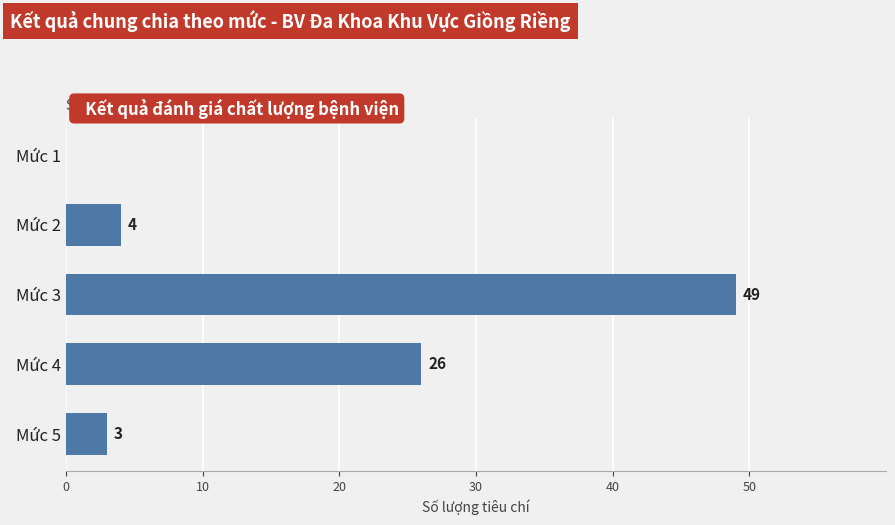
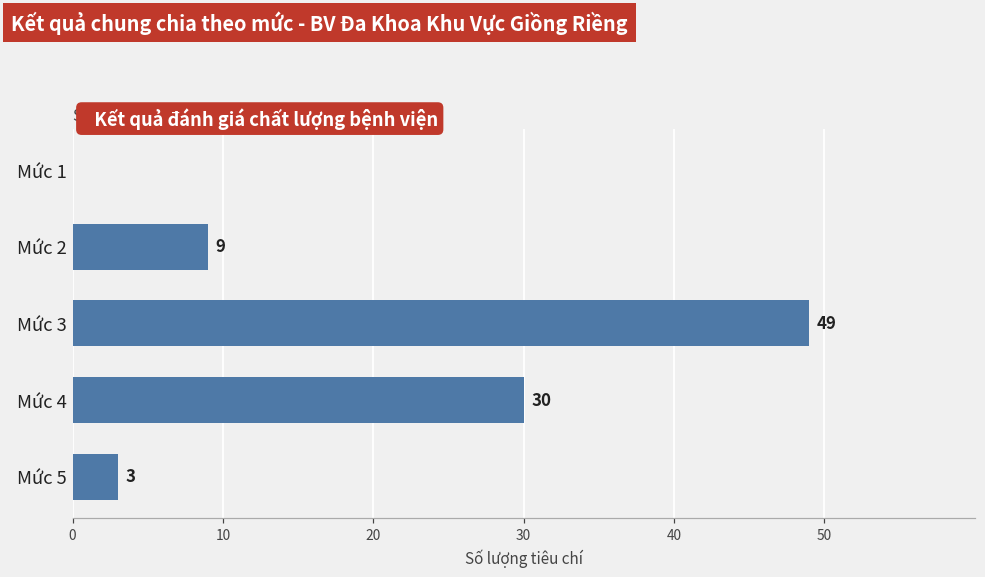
Mức 2: 4 -> 9
Mức 4: 26 -> 30
